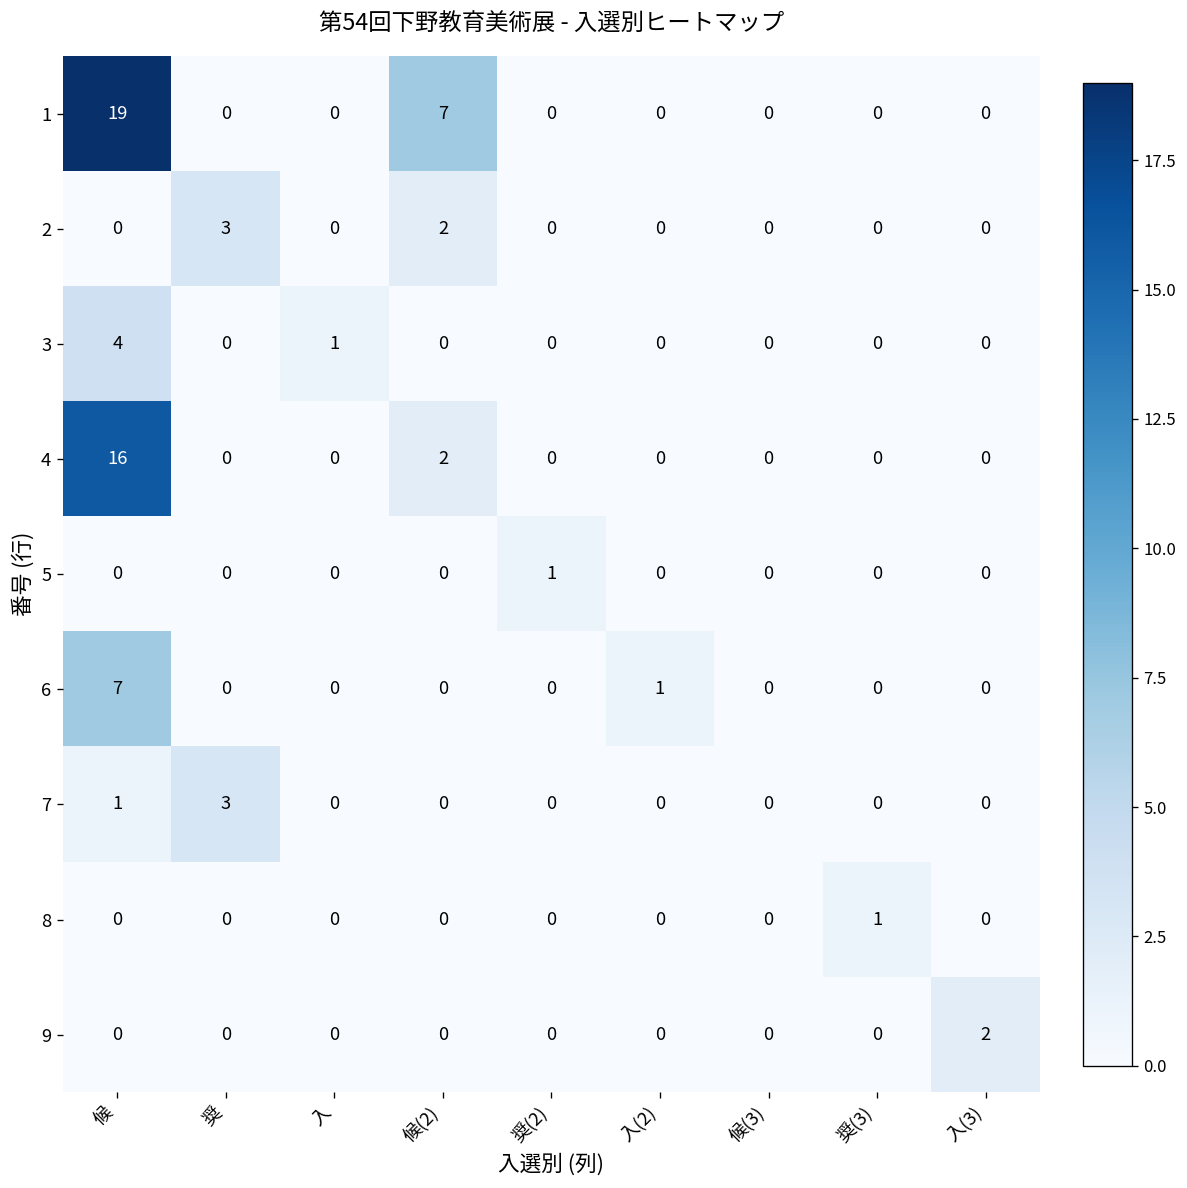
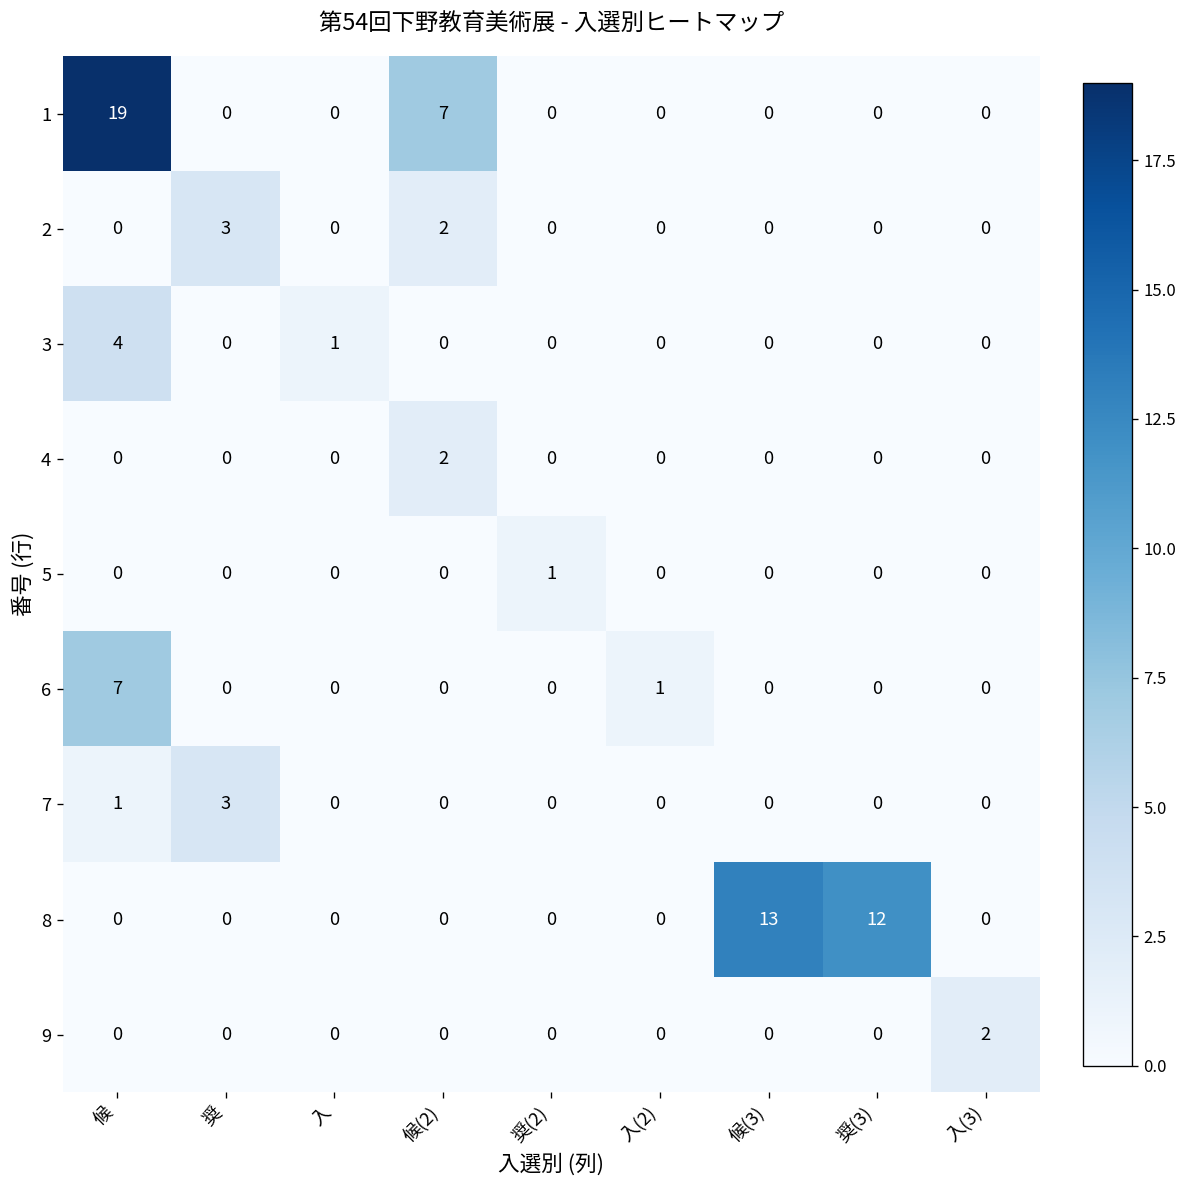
4, 候: 16 -> 0
8, 候(3): 0 -> 13
8, 奨(3): 1 -> 12
